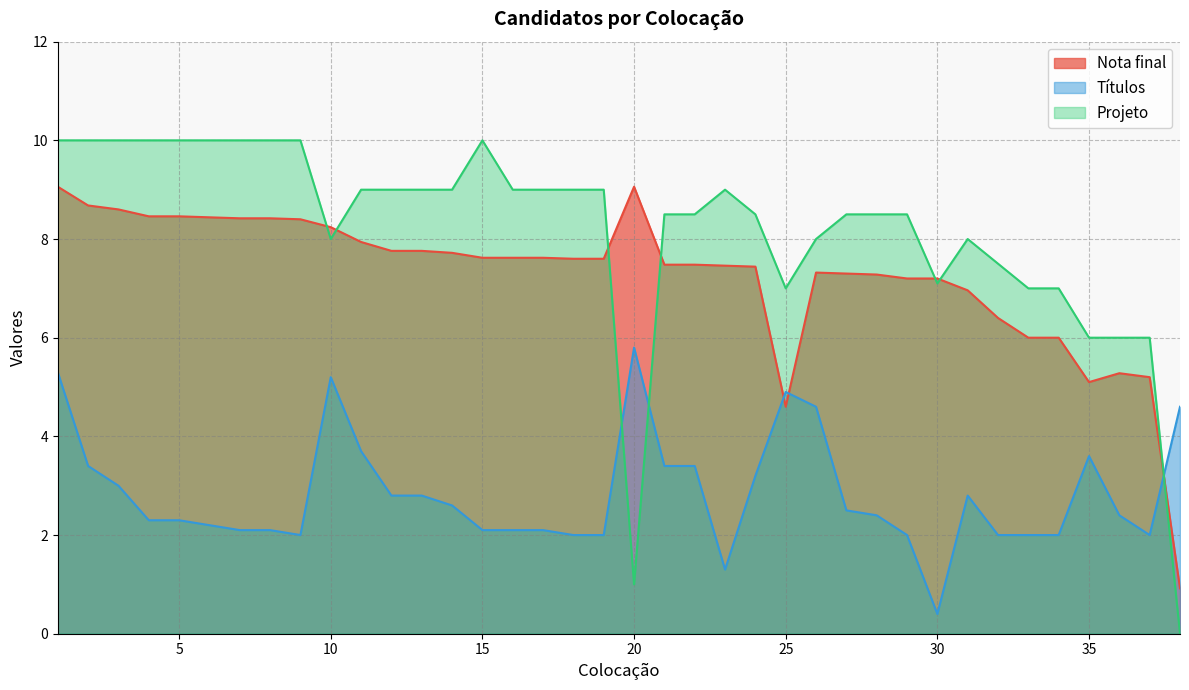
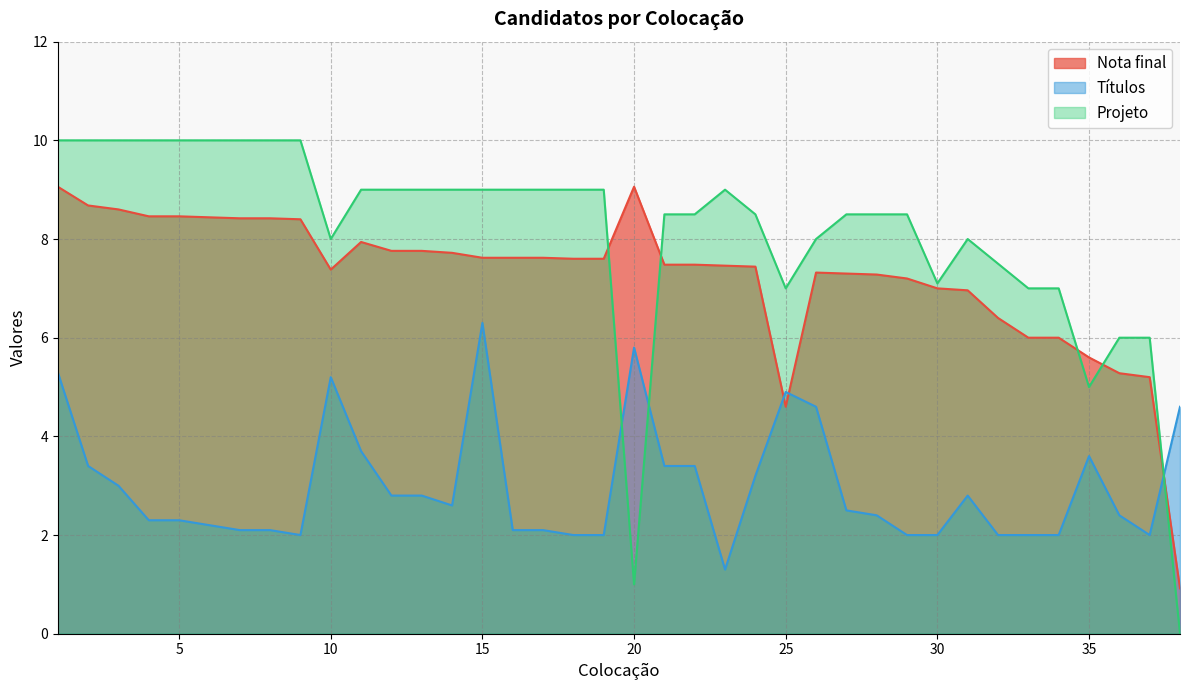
Nota final, 10: 8.2 -> 7.4
Títulos, 15: 2.1 -> 6.3
Projeto, 15: 10 -> 9
Nota final, 30: 7.2 -> 7.0
Títulos, 30: 0.4 -> 2.0
Nota final, 35: 5.1 -> 5.6
Projeto, 35: 6 -> 5
